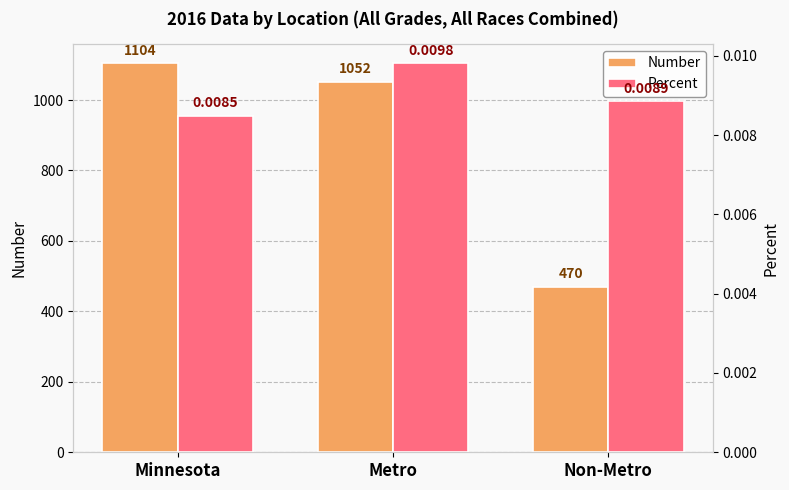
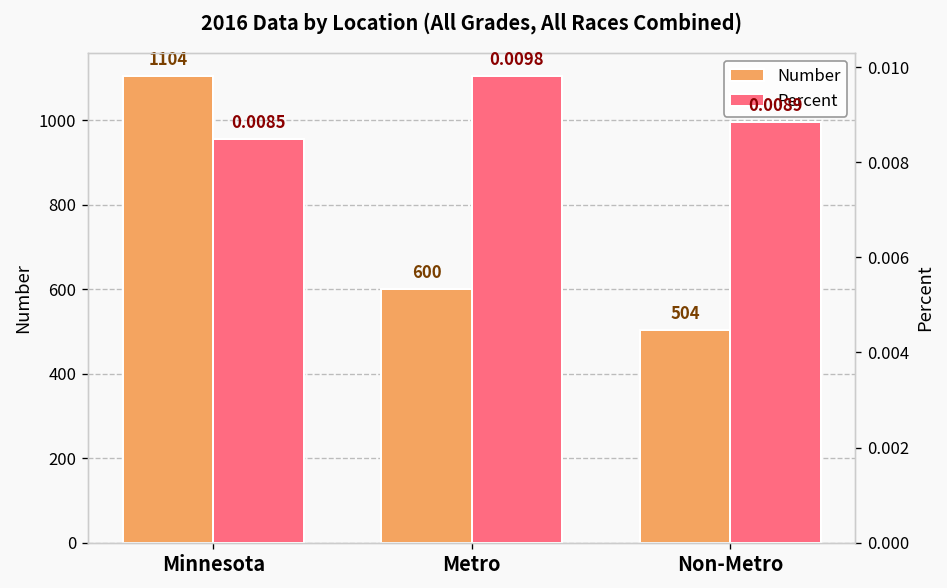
Number, Metro: 1052 -> 600
Number, Non-Metro: 470 -> 504
